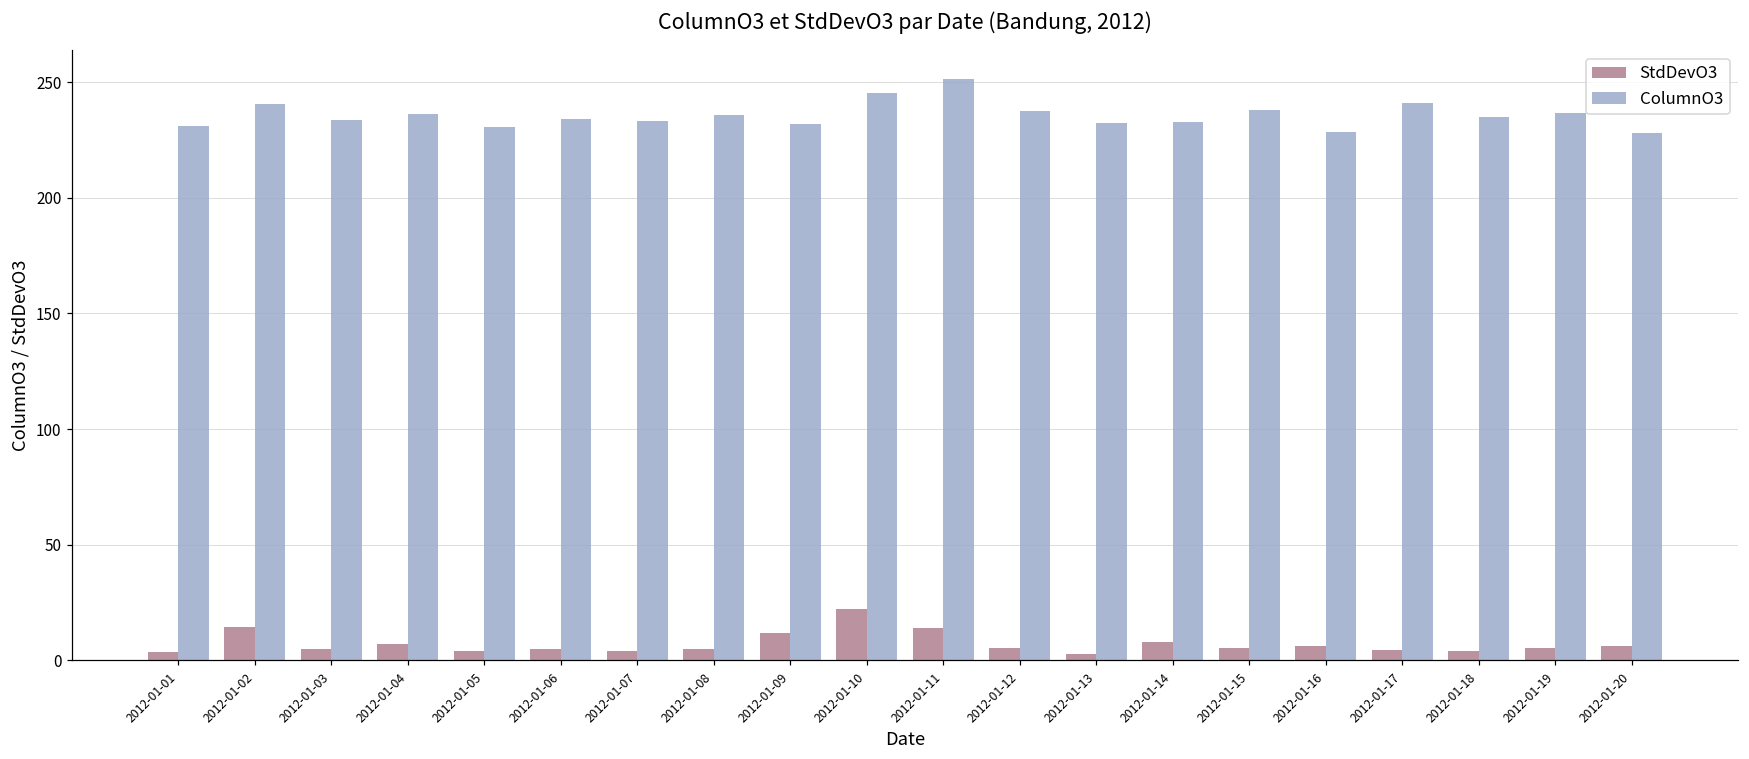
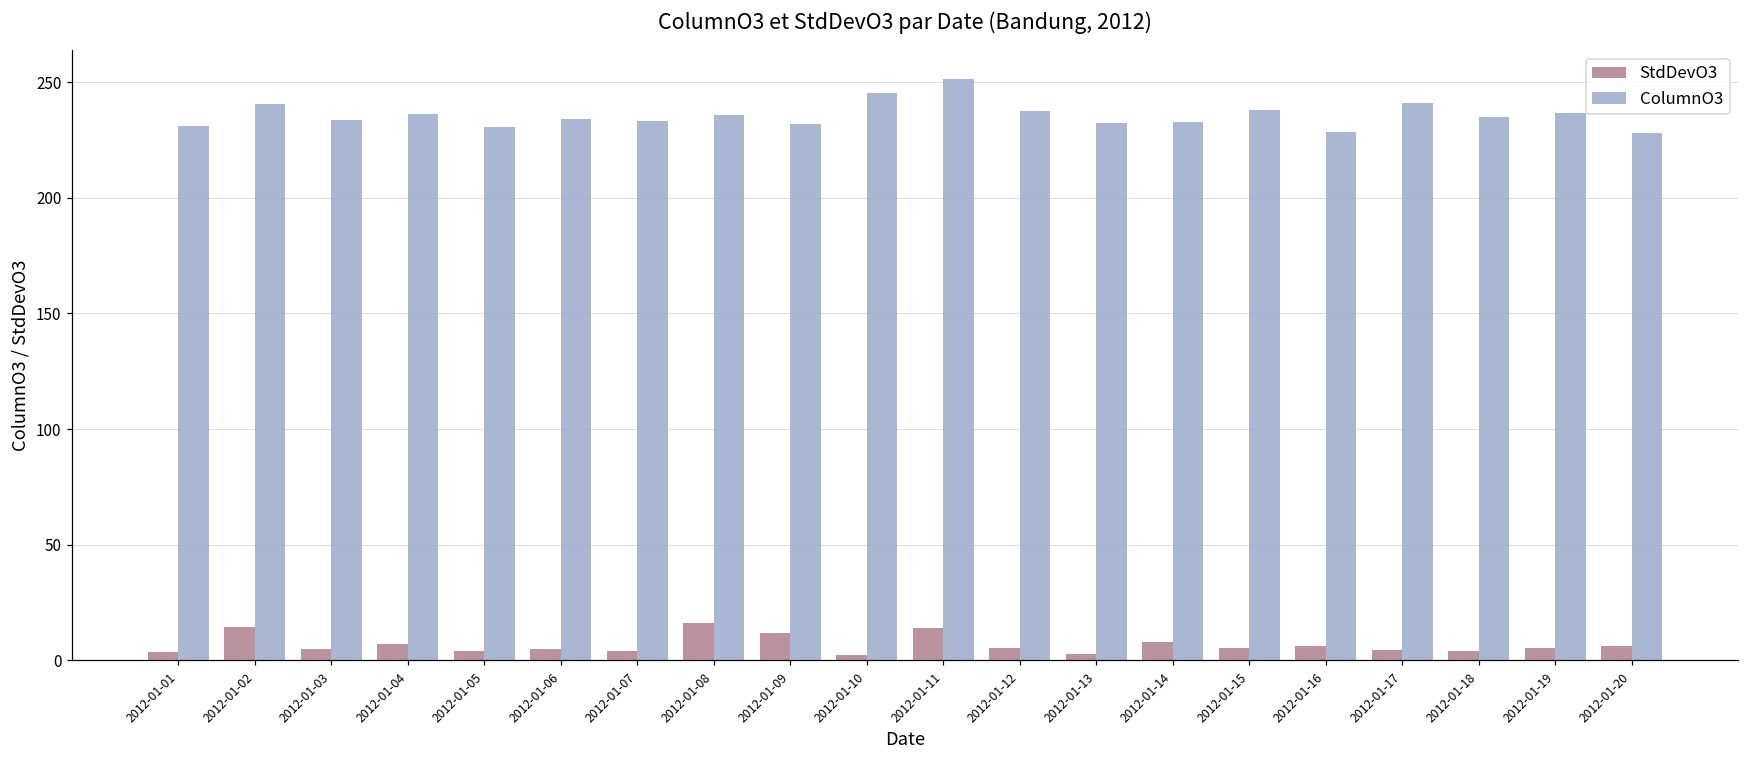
StdDevO3, 2012-01-08: 5 -> 16
StdDevO3, 2012-01-10: 22 -> 2
